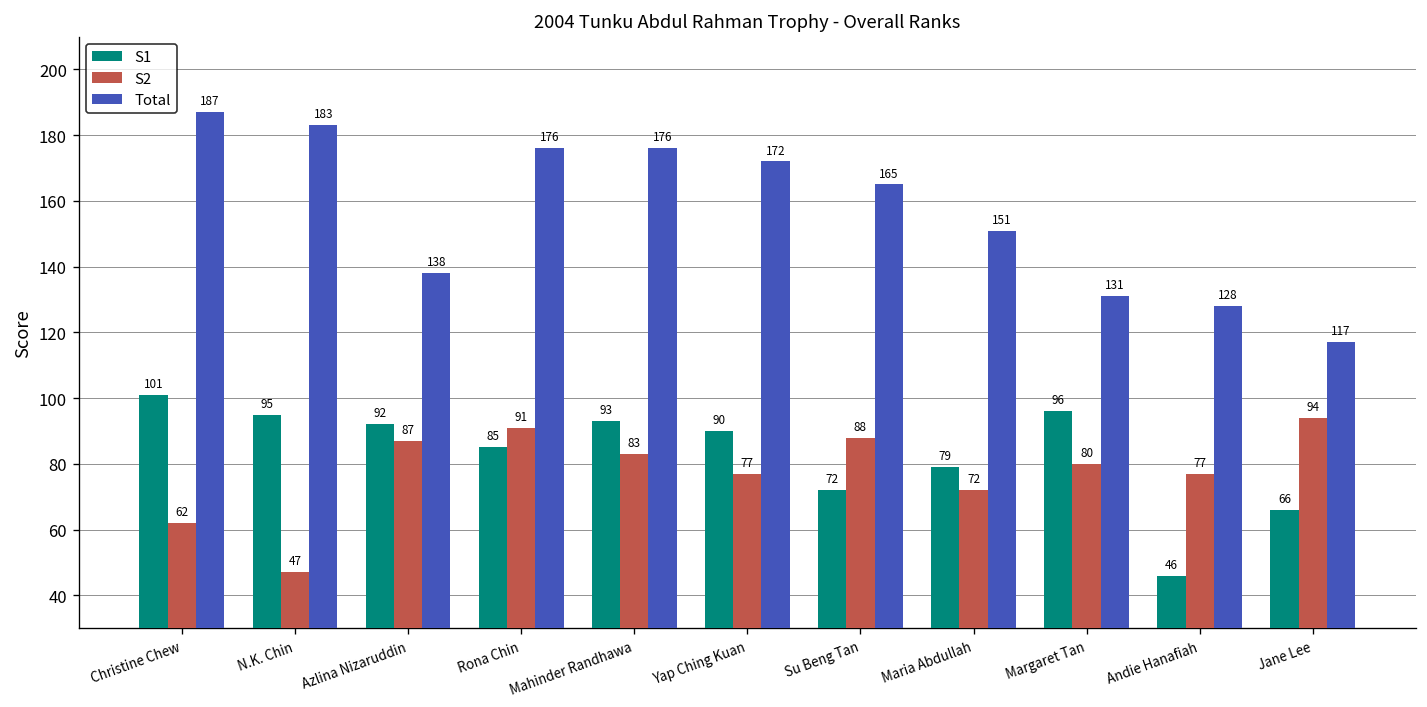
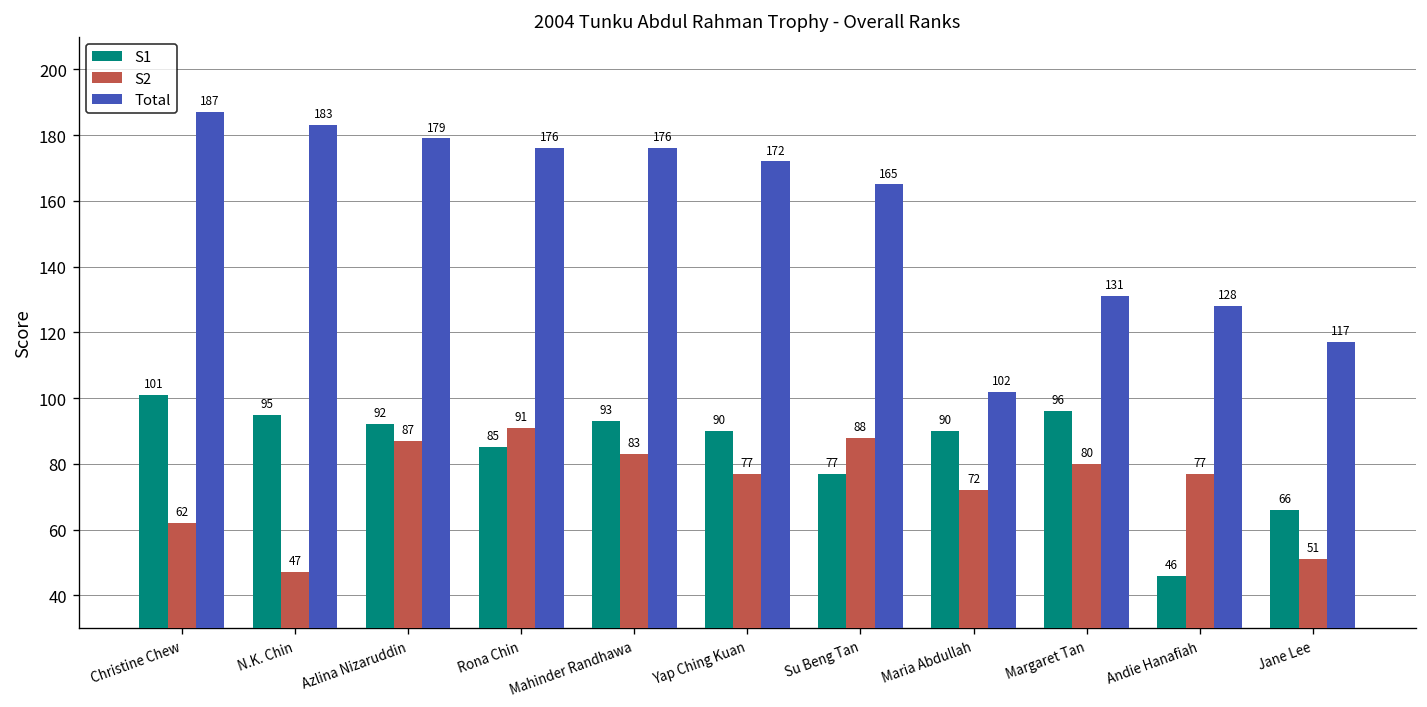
Total, Azlina Nizaruddin: 138 -> 179
S1, Su Beng Tan: 72 -> 77
S1, Maria Abdullah: 79 -> 90
Total, Maria Abdullah: 151 -> 102
S2, Jane Lee: 94 -> 51
